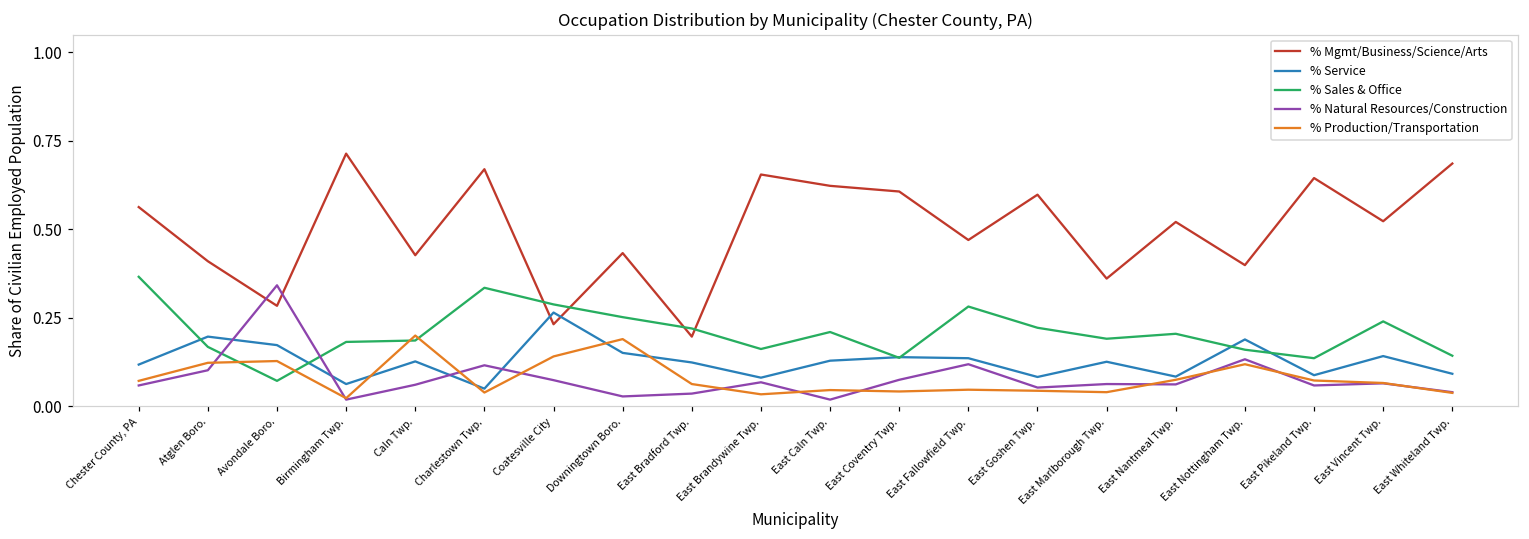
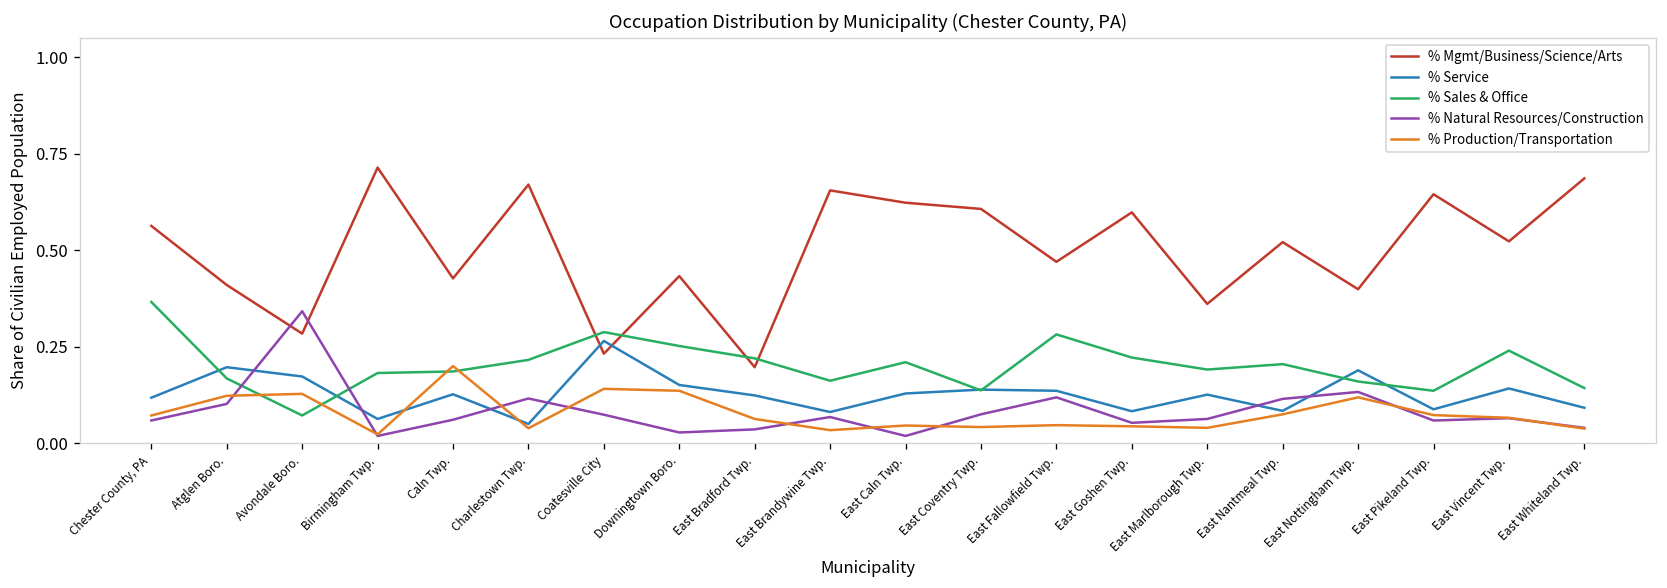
% Sales & Office, Charlestown Twp.: 0.34 -> 0.22
% Production/Transportation, Downingtown Boro.: 0.19 -> 0.14
% Natural Resources/Construction, East Nantmeal Twp.: 0.06 -> 0.12
